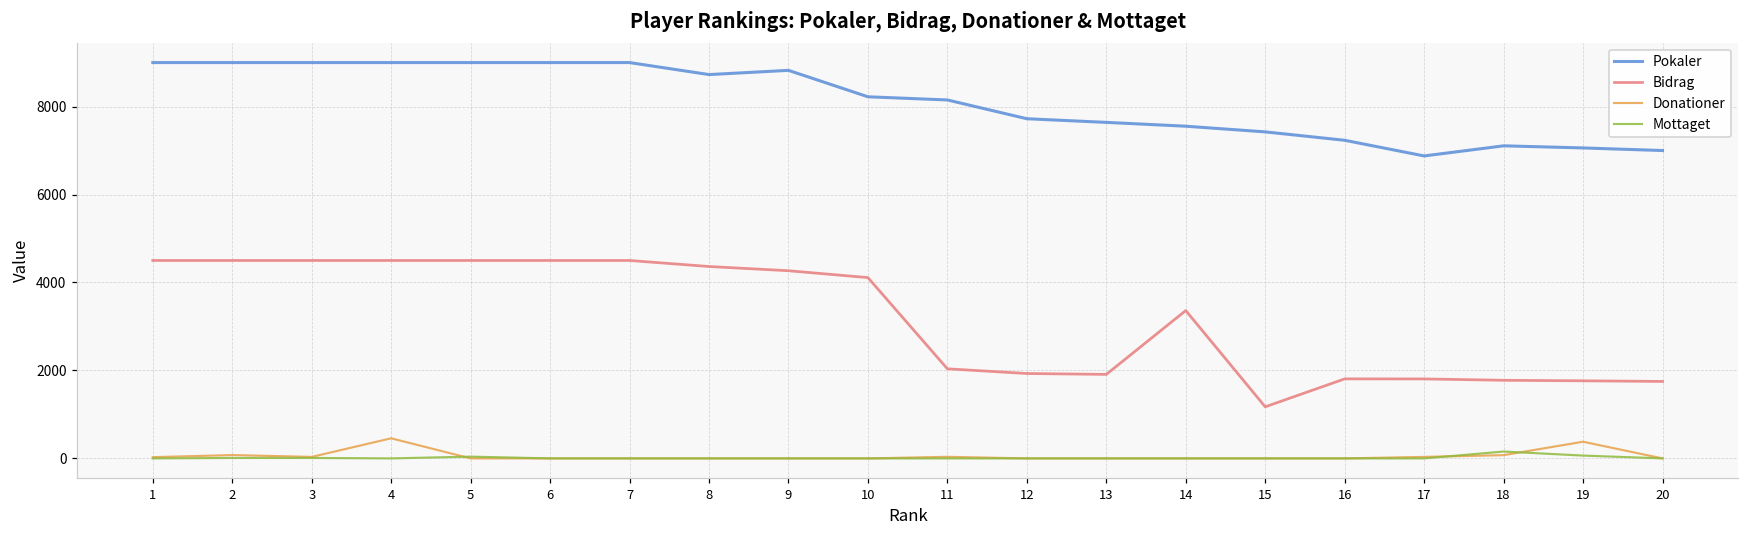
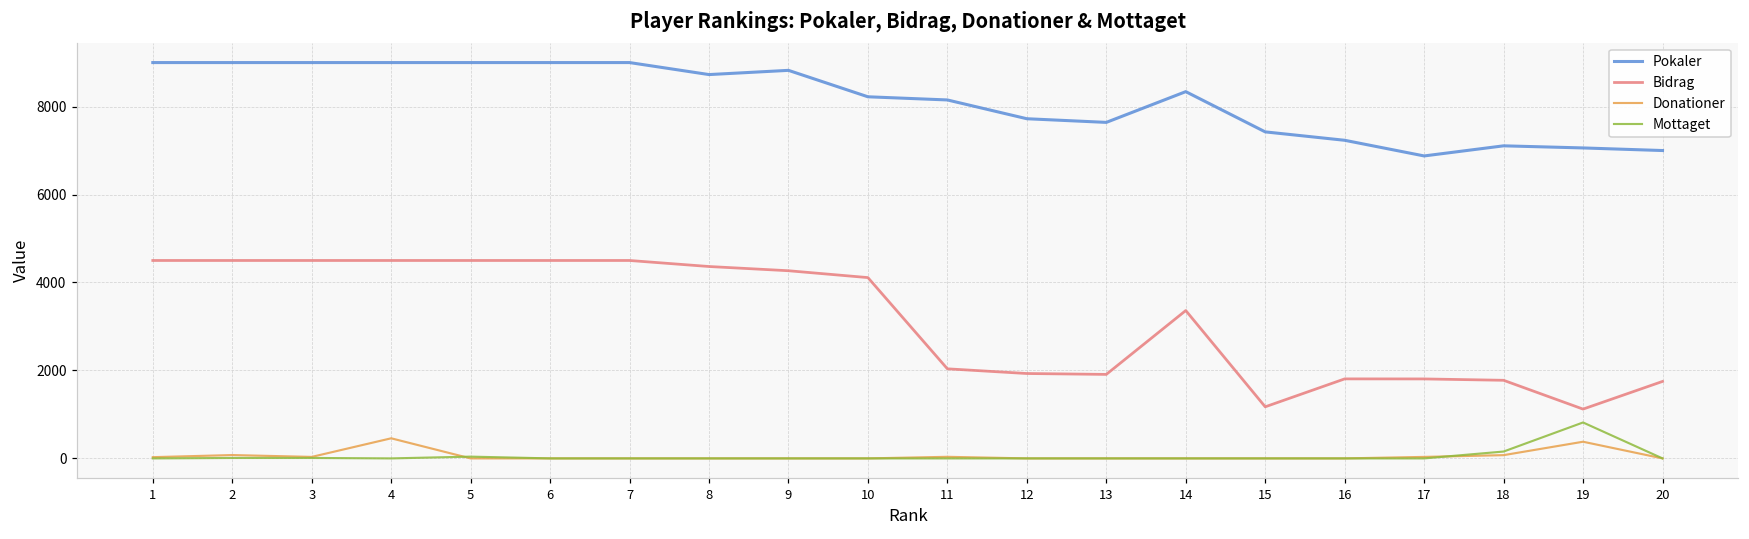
Pokaler, 14: 7600 -> 8300
Bidrag, 19: 1800 -> 1100
Mottaget, 19: 100 -> 800
